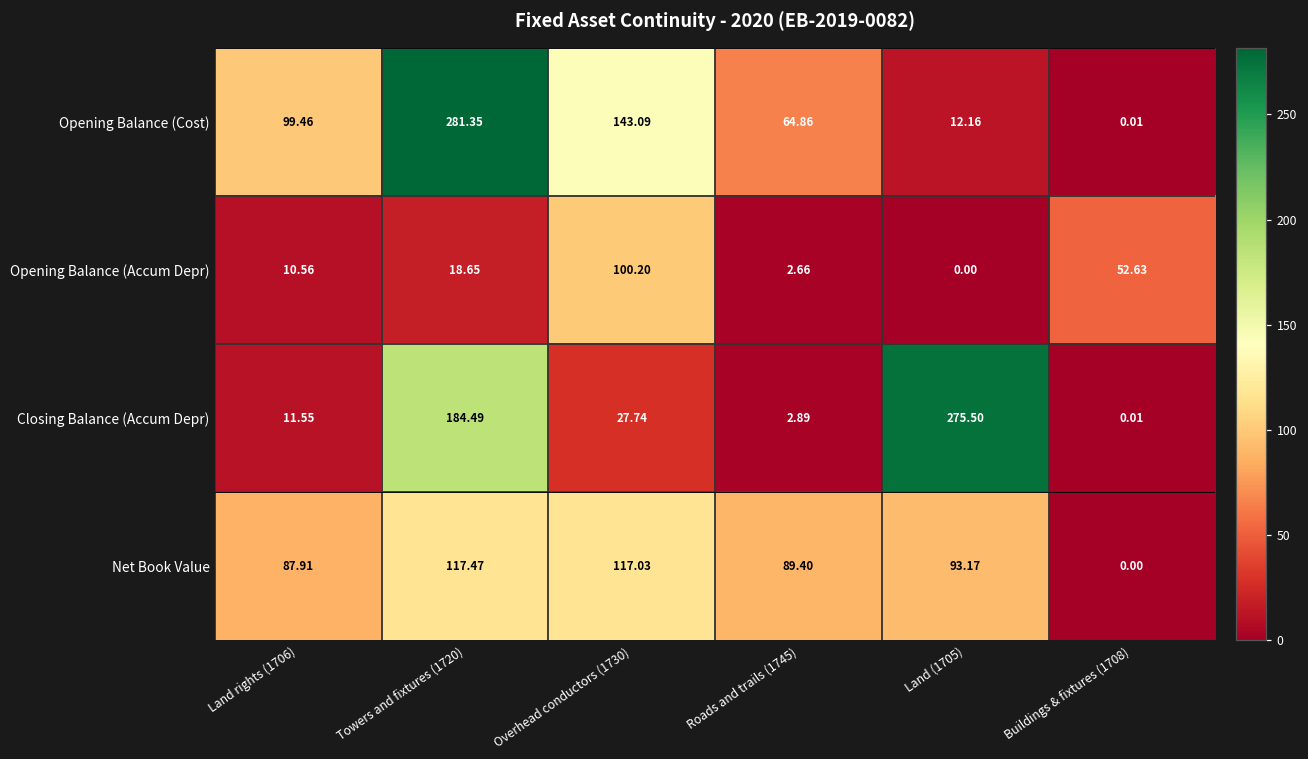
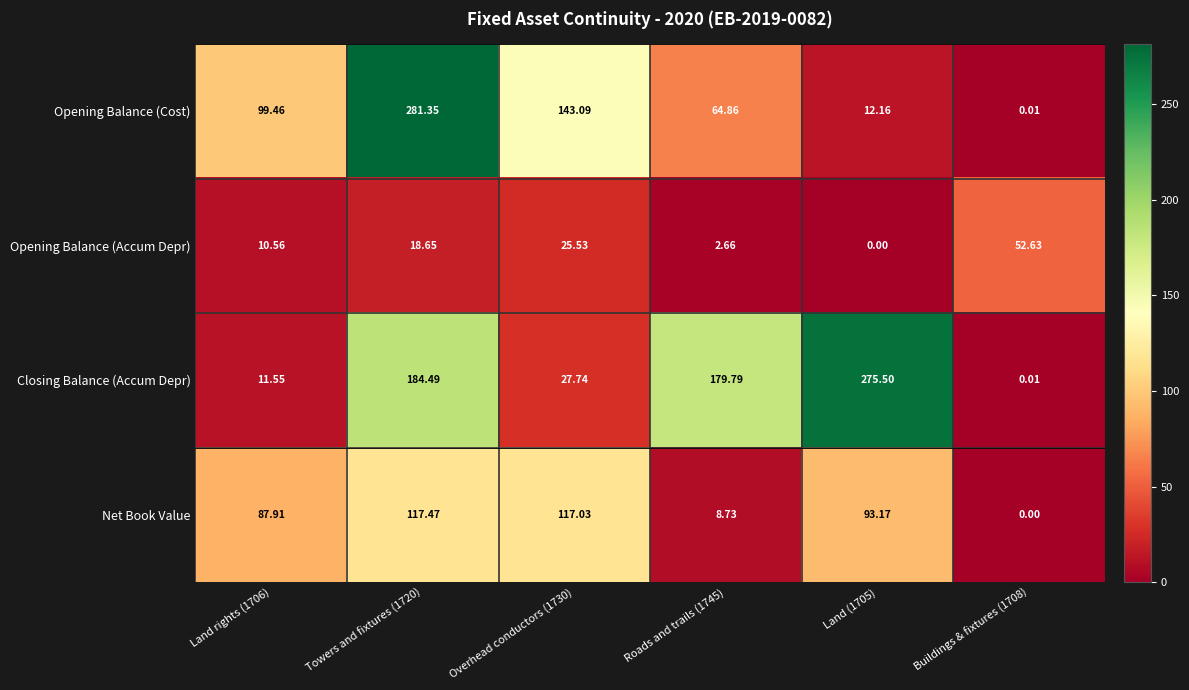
Opening Balance (Accum Depr), Overhead conductors (1730): 100.20 -> 25.53
Closing Balance (Accum Depr), Roads and trails (1745): 2.89 -> 179.79
Net Book Value, Roads and trails (1745): 89.40 -> 8.73
